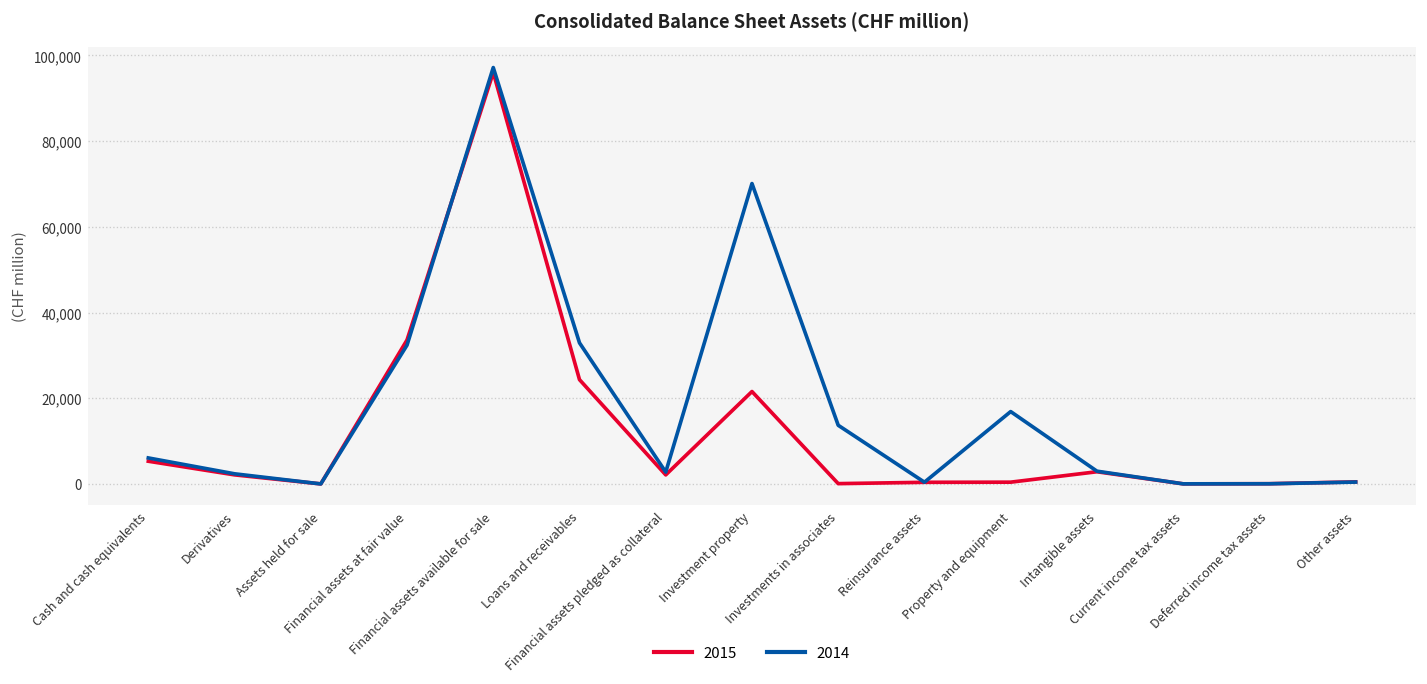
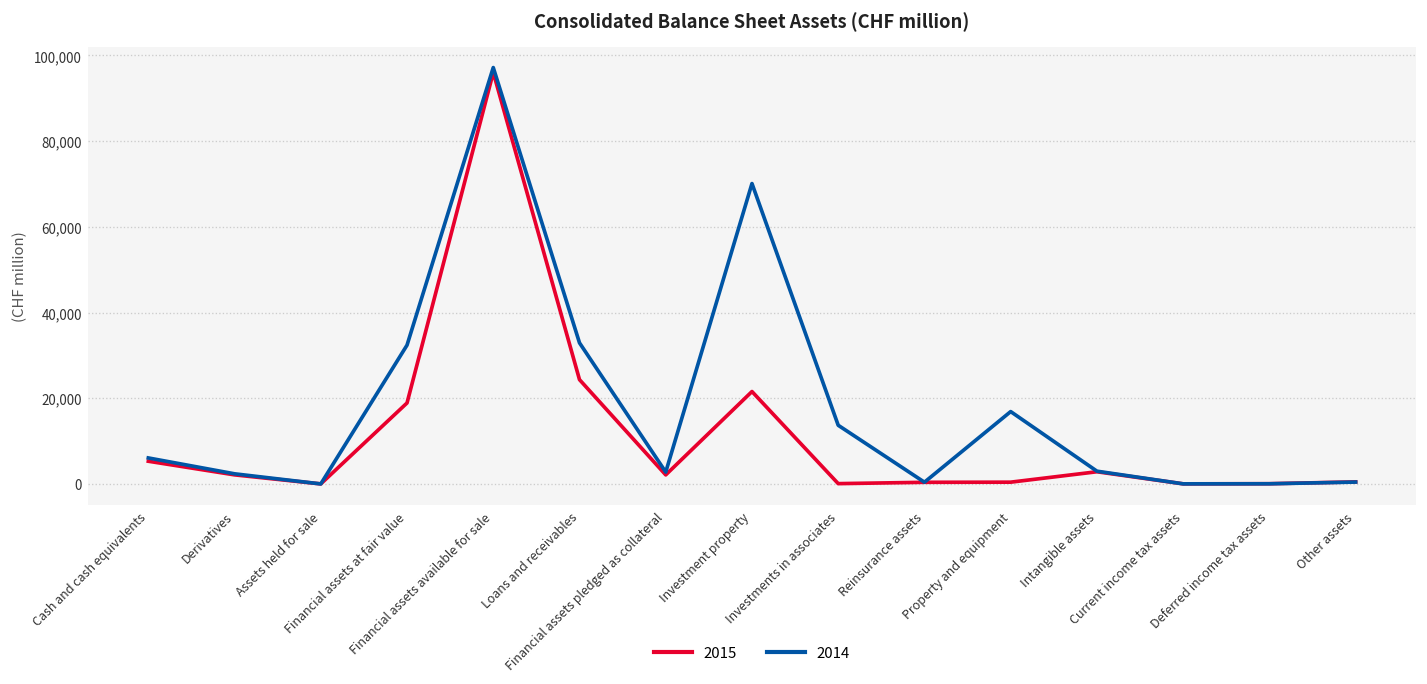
2015, Financial assets at fair value: 34,000 -> 19,000
